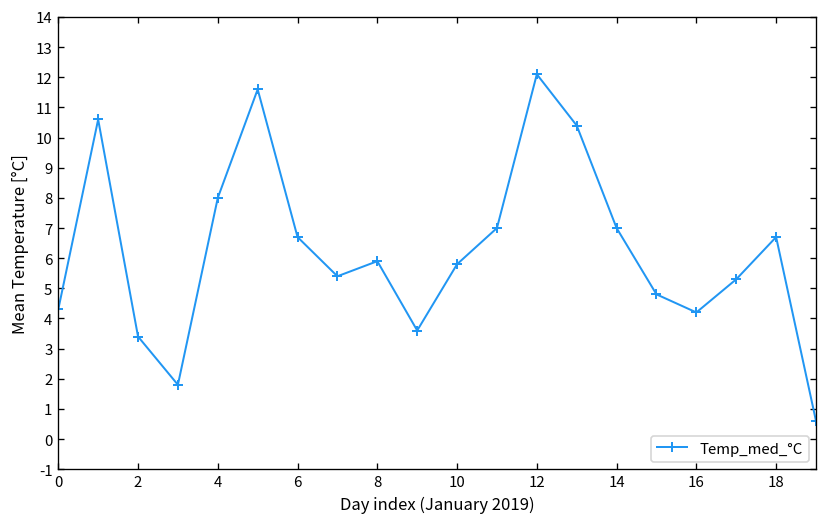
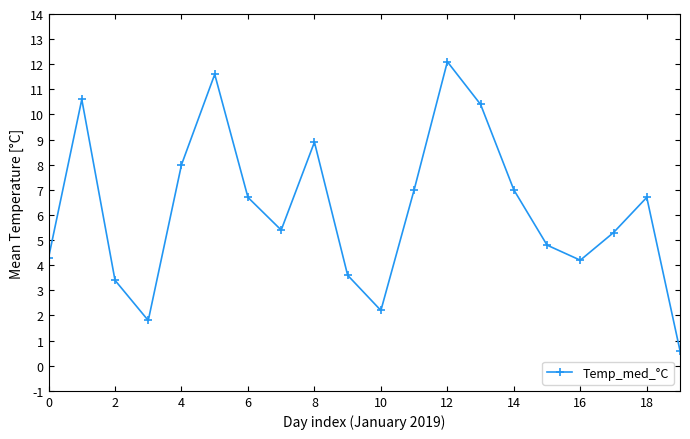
8: 5.9 -> 8.9
10: 5.8 -> 2.2
